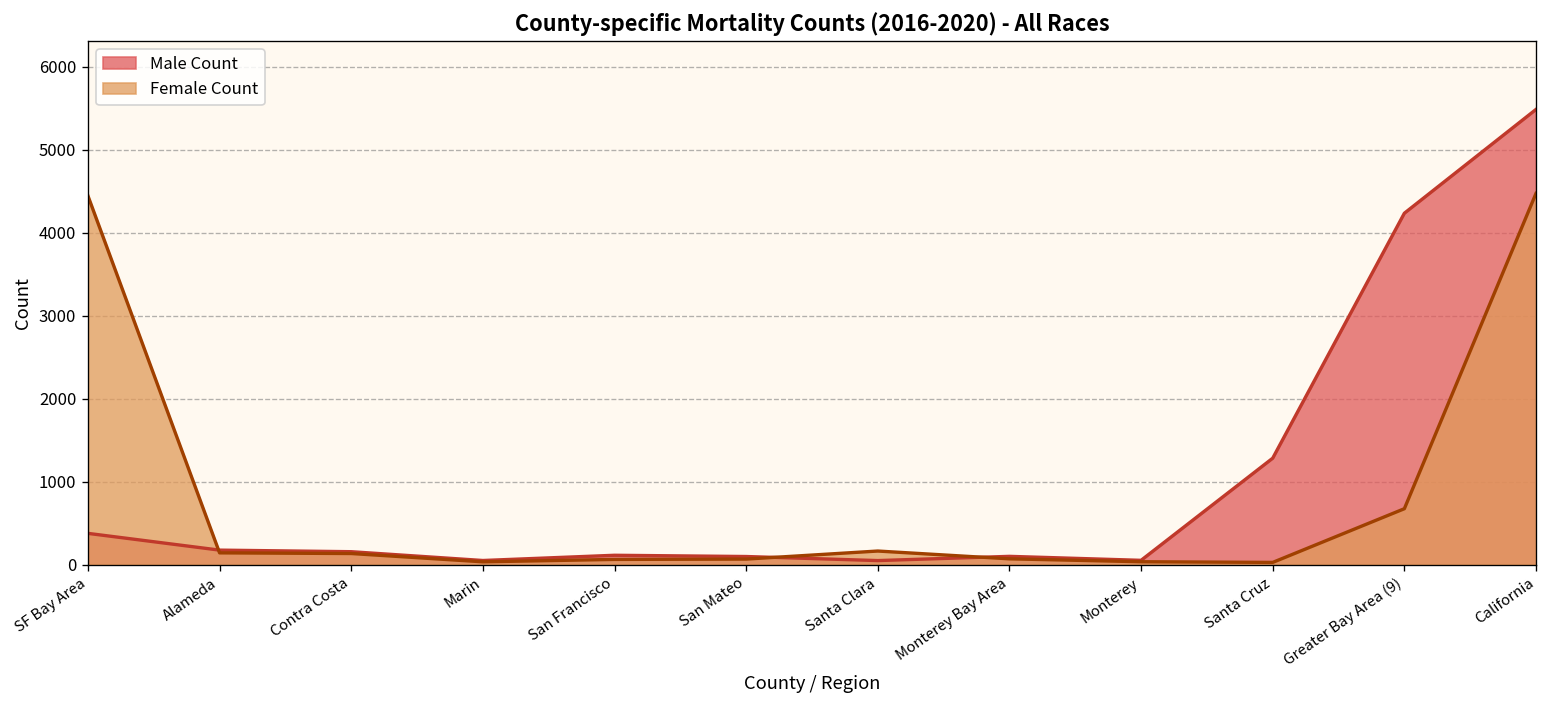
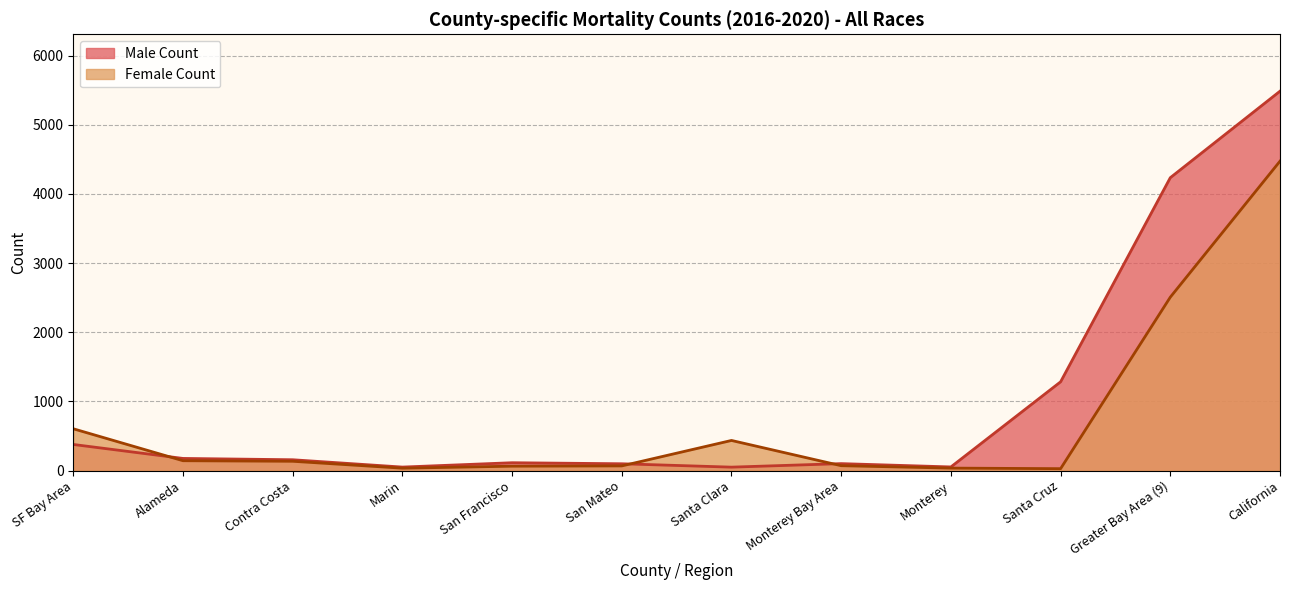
Female Count, SF Bay Area: 4400 -> 600
Female Count, Santa Clara: 200 -> 400
Female Count, Greater Bay Area (9): 700 -> 2500
